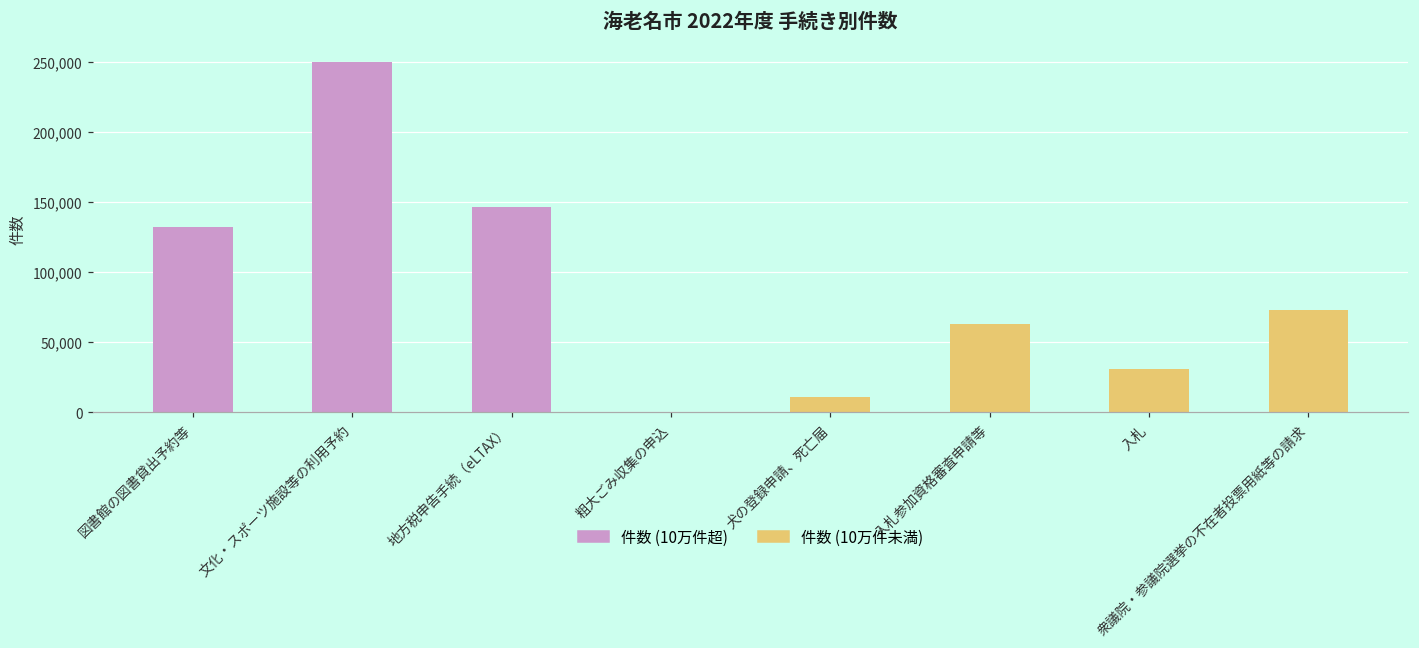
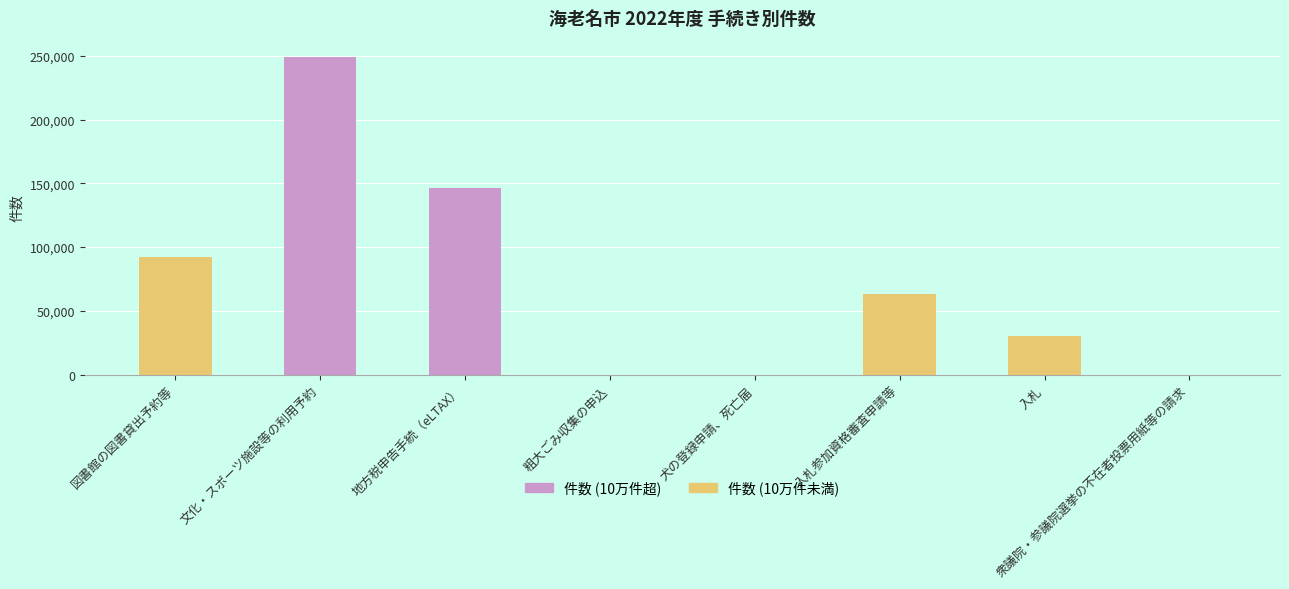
図書館の図書貸出予約等: 132,000 -> 92,000
犬の登録申請、死亡届: 11,000 -> 0
衆議院・参議院選挙の不在者投票用紙等の請求: 73,000 -> 0
